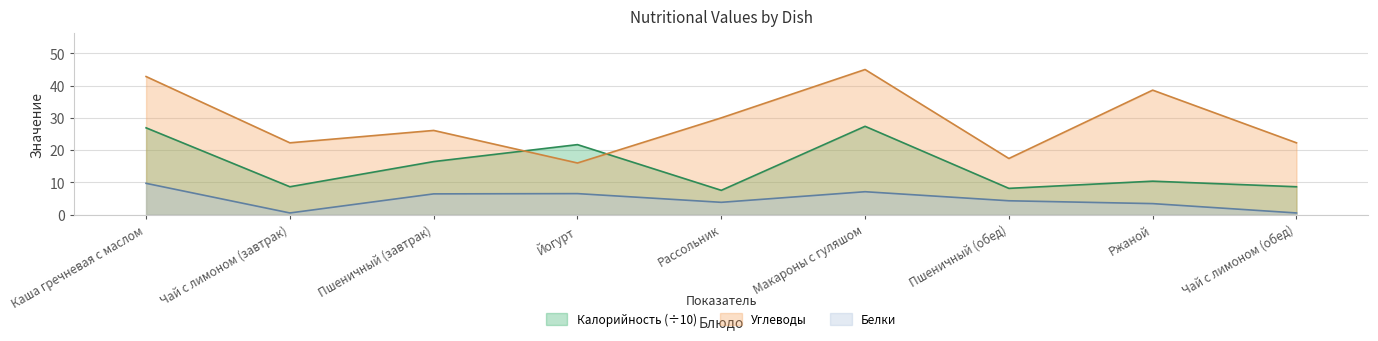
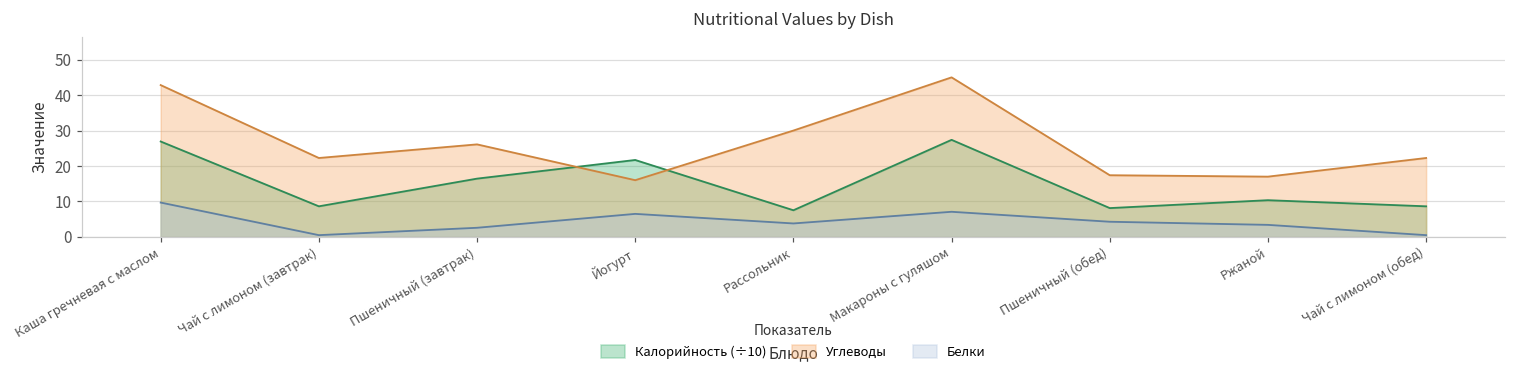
Белки, Пшеничный (завтрак): 6 -> 3
Углеводы, Ржаной: 39 -> 17
